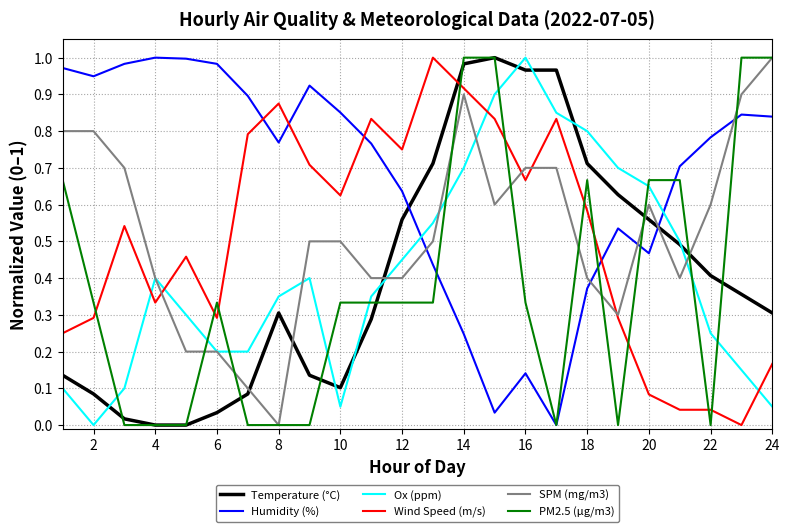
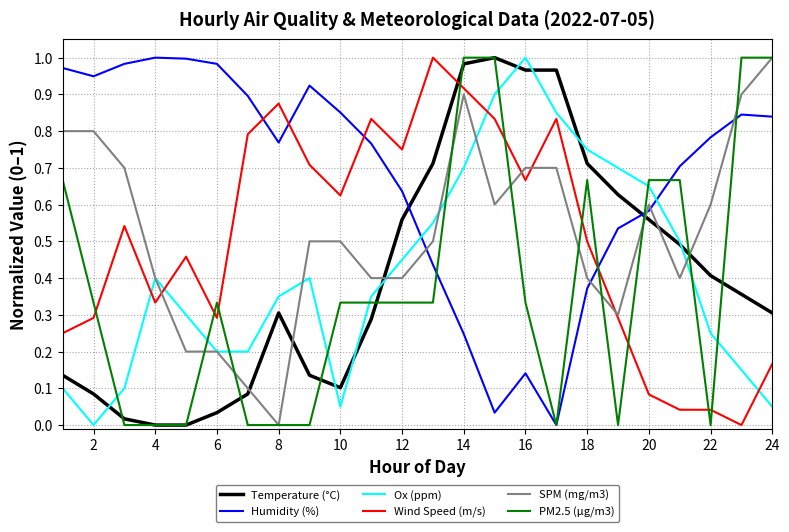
Ox (ppm), 18: 0.80 -> 0.75
Wind Speed (m/s), 18: 0.58 -> 0.50
Humidity (%), 20: 0.47 -> 0.58
